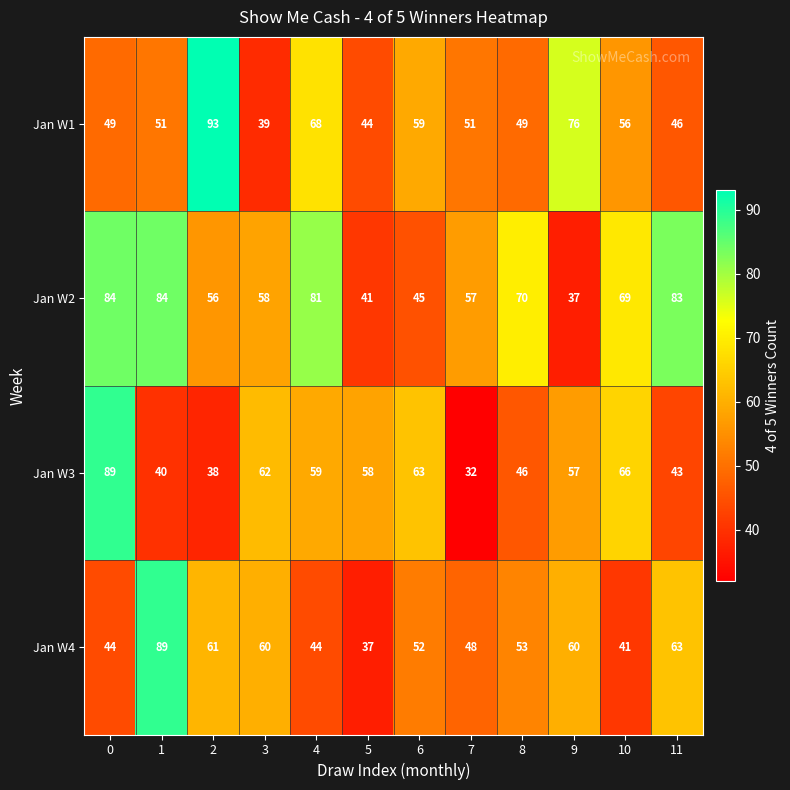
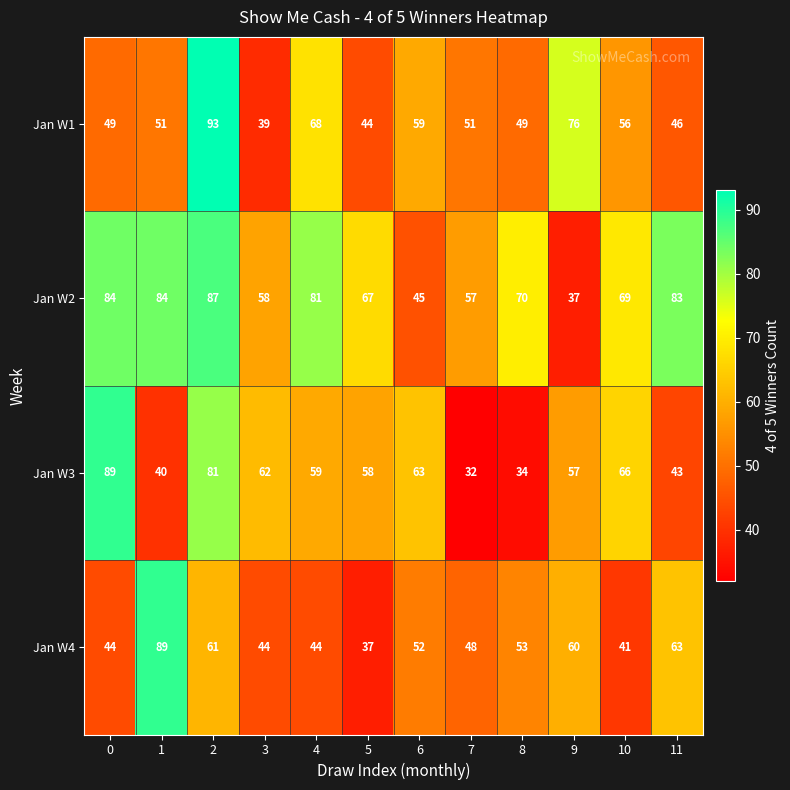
Jan W2, 2: 56 -> 87
Jan W2, 5: 41 -> 67
Jan W3, 2: 38 -> 81
Jan W3, 8: 46 -> 34
Jan W4, 3: 60 -> 44
